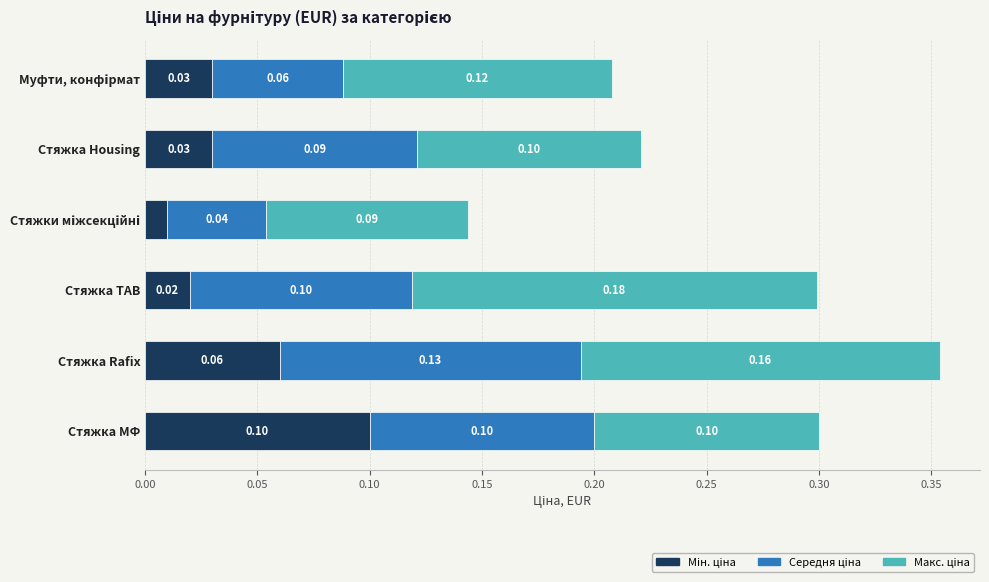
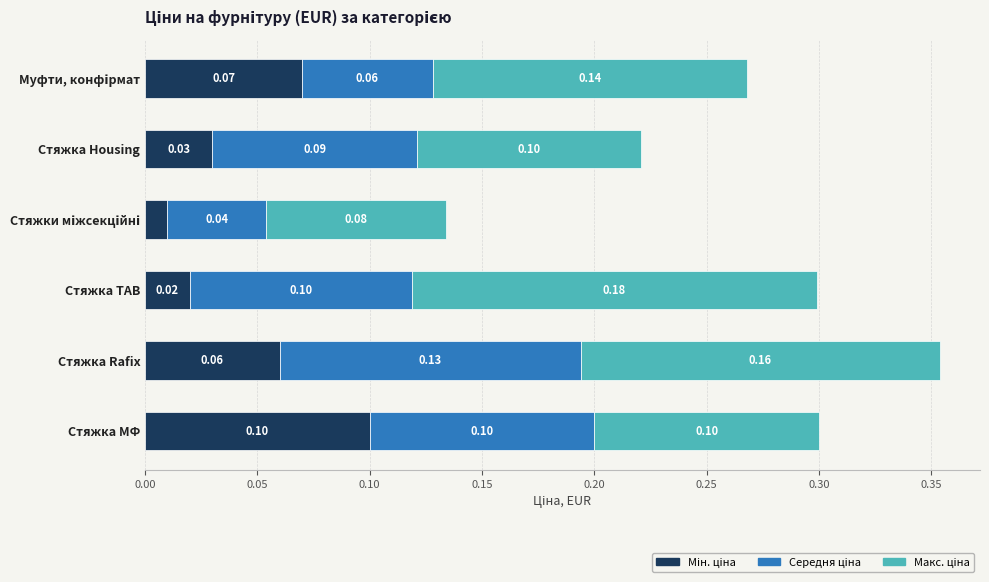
Мін. ціна, Муфти, конфірмат: 0.03 -> 0.07
Макс. ціна, Муфти, конфірмат: 0.12 -> 0.14
Макс. ціна, Стяжки міжсекційні: 0.09 -> 0.08
